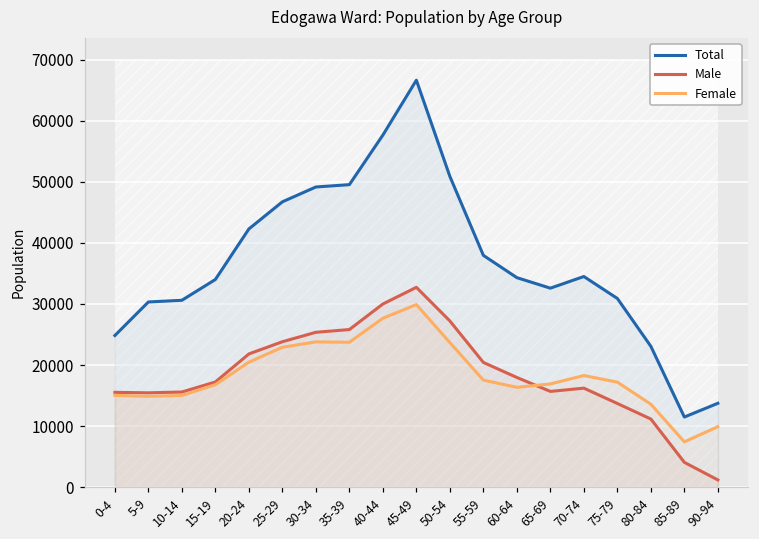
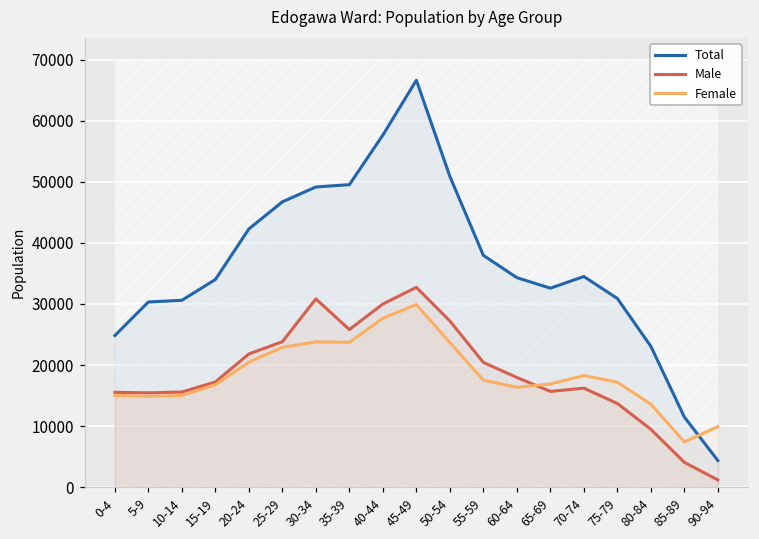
Male, 30-34: 25000 -> 31000
Male, 80-84: 11000 -> 9000
Total, 90-94: 14000 -> 4000
